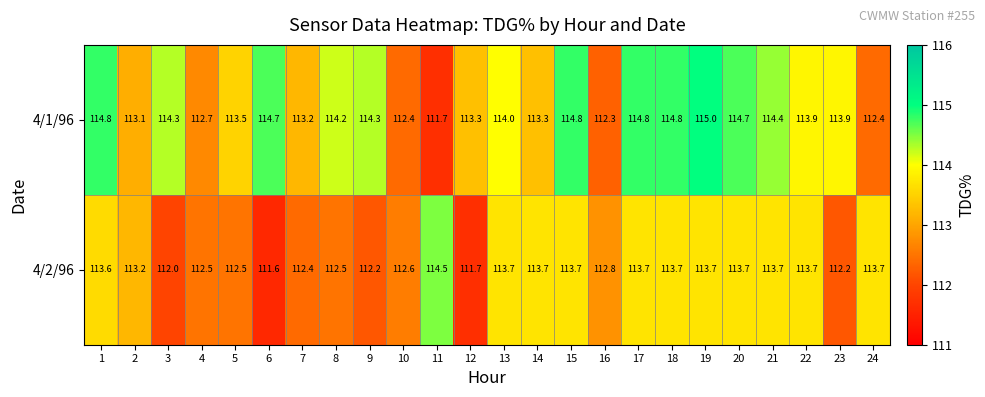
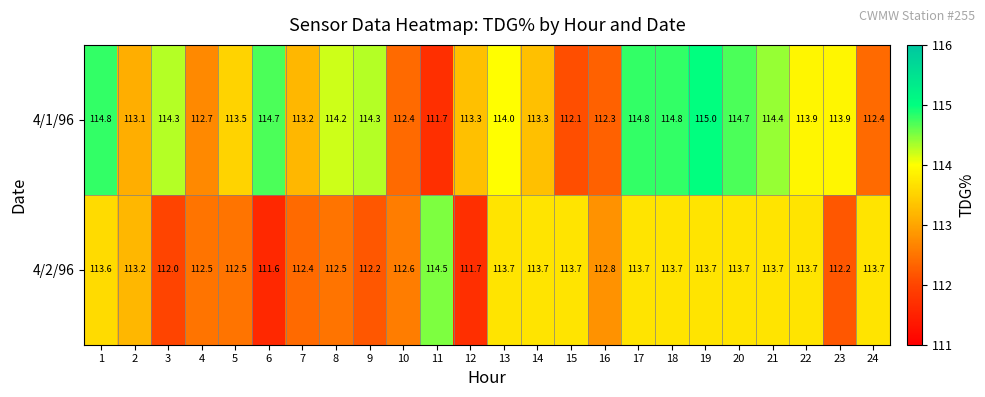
4/1/96, 15: 114.8 -> 112.1
